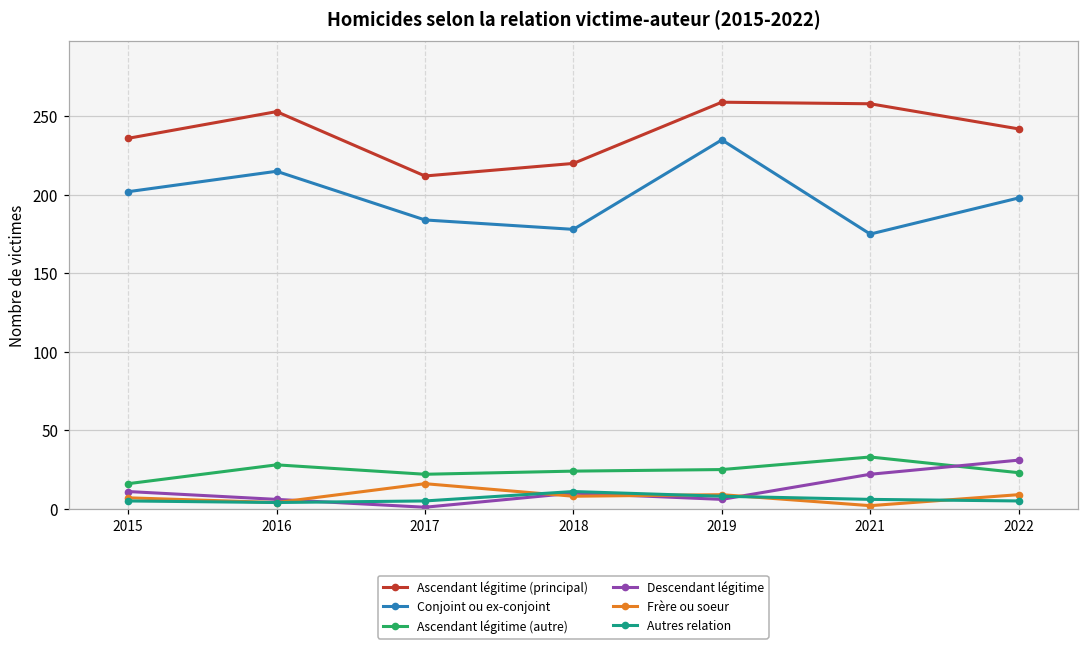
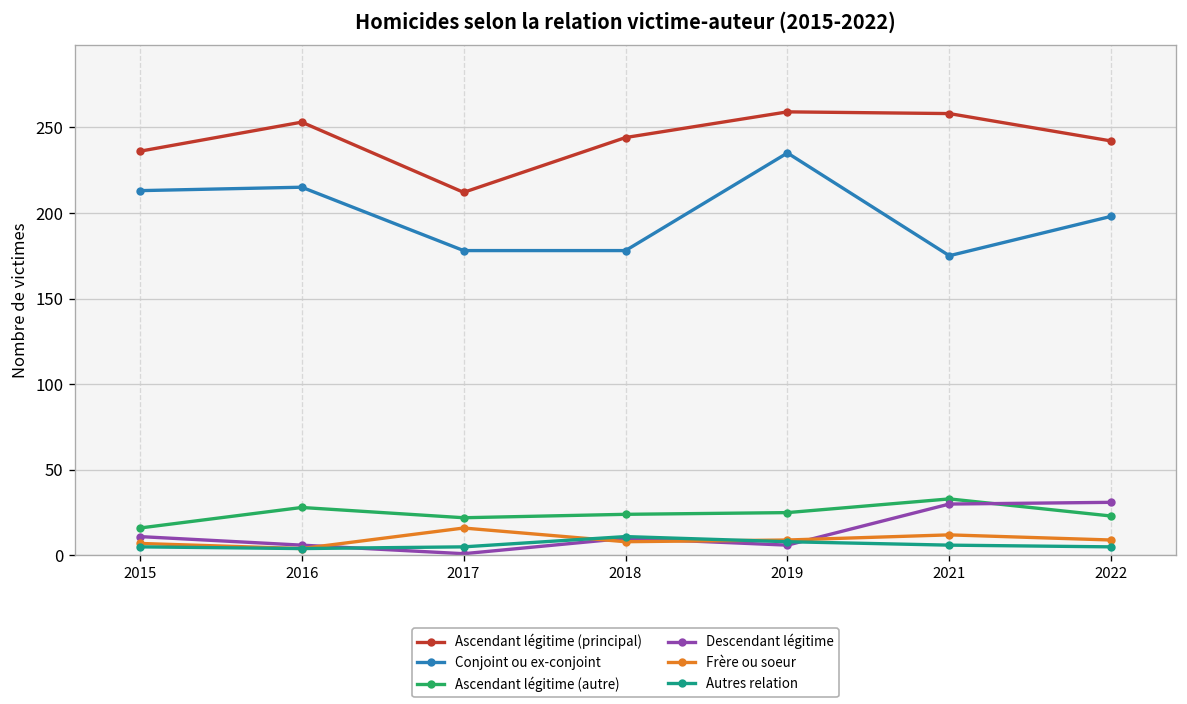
Conjoint ou ex-conjoint, 2015: 202 -> 213
Conjoint ou ex-conjoint, 2017: 184 -> 178
Ascendant légitime (principal), 2018: 220 -> 244
Descendant légitime, 2021: 22 -> 30
Frère ou soeur, 2021: 2 -> 12
